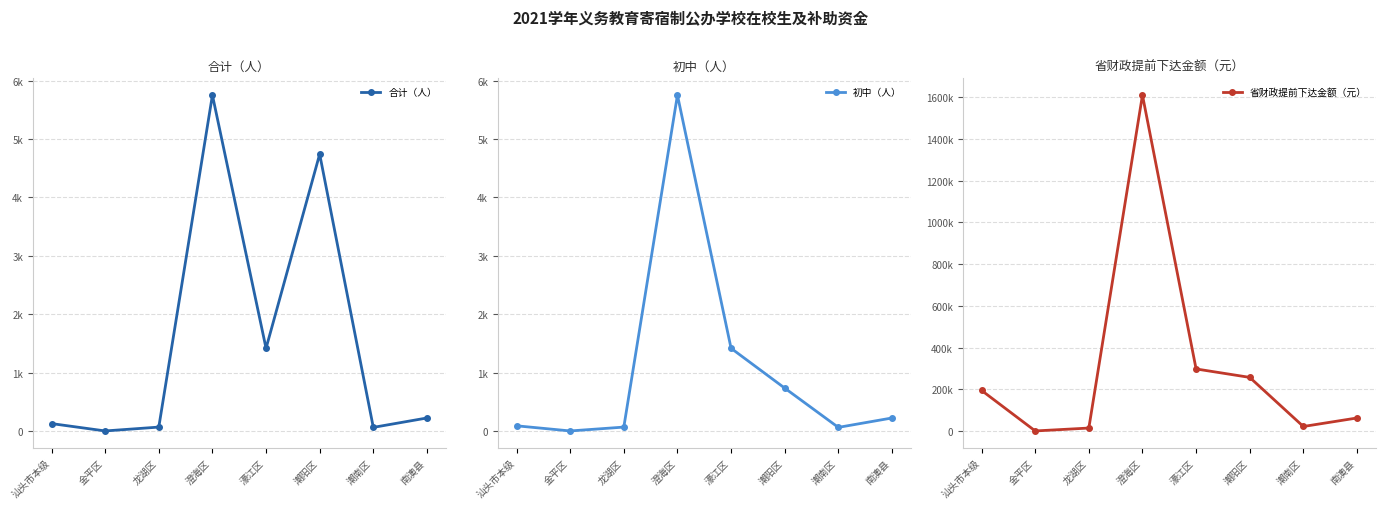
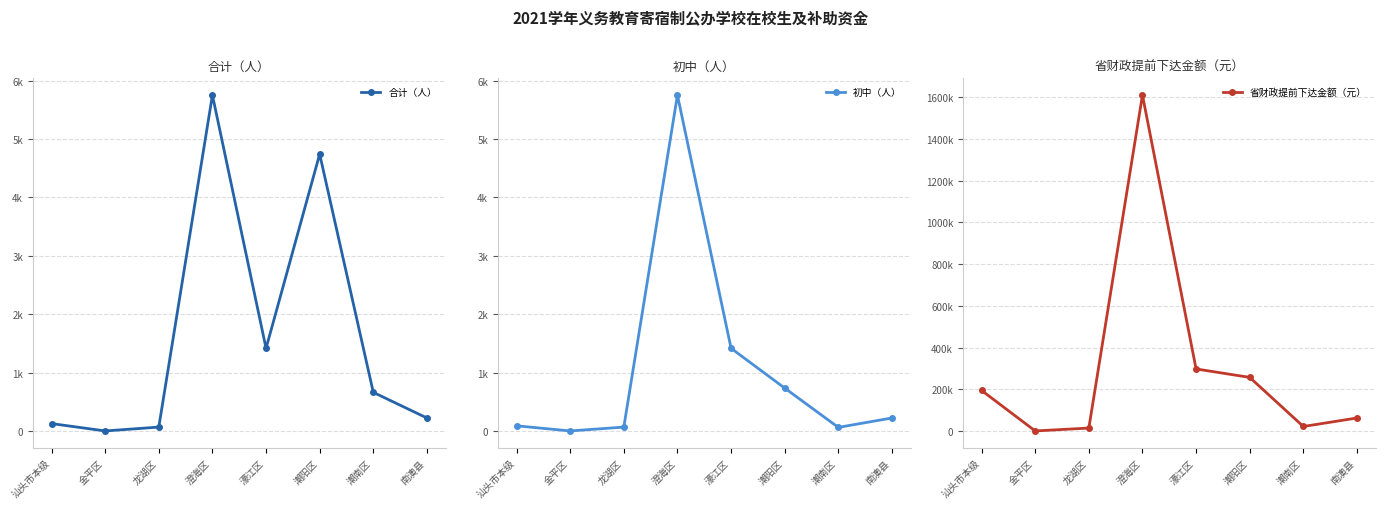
合计（人）, 潮南区: 100 -> 700
